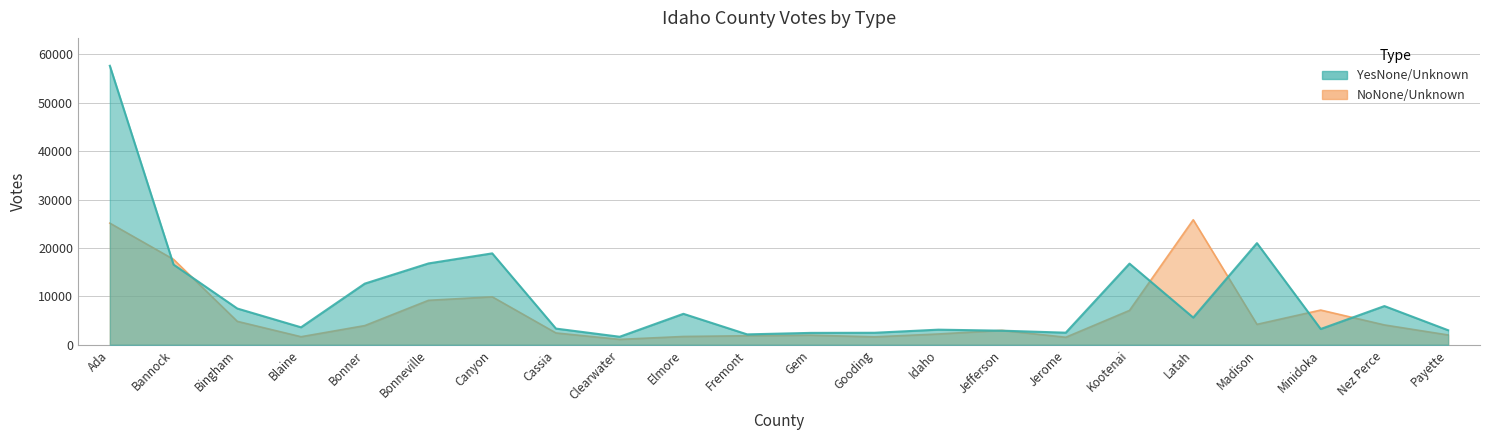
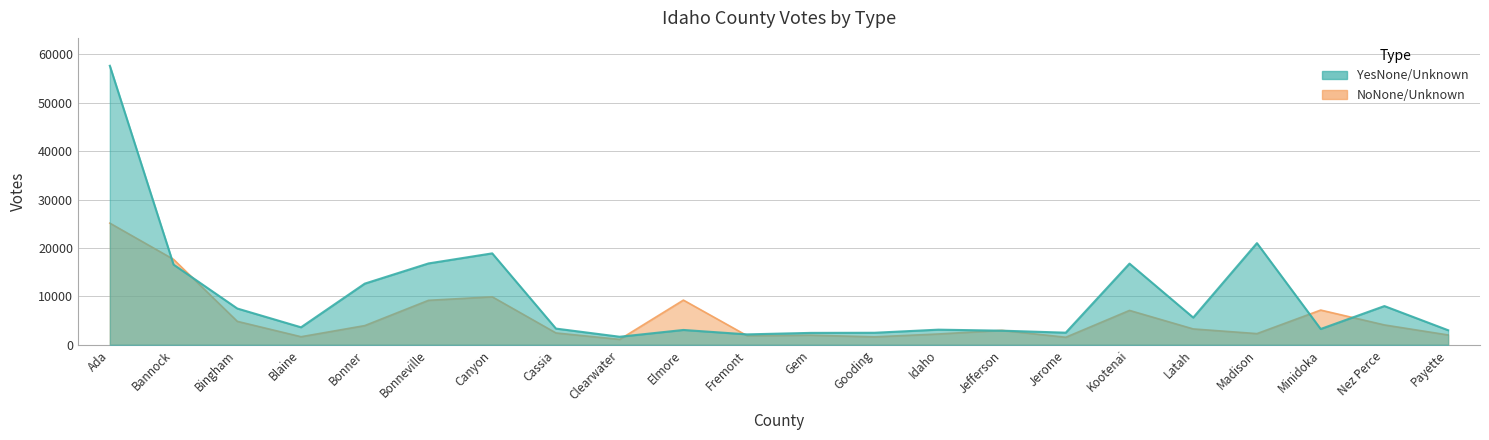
NoNone/Unknown, Elmore: 2000 -> 9000
YesNone/Unknown, Elmore: 6000 -> 3000
NoNone/Unknown, Latah: 26000 -> 3000
NoNone/Unknown, Madison: 4000 -> 2000
